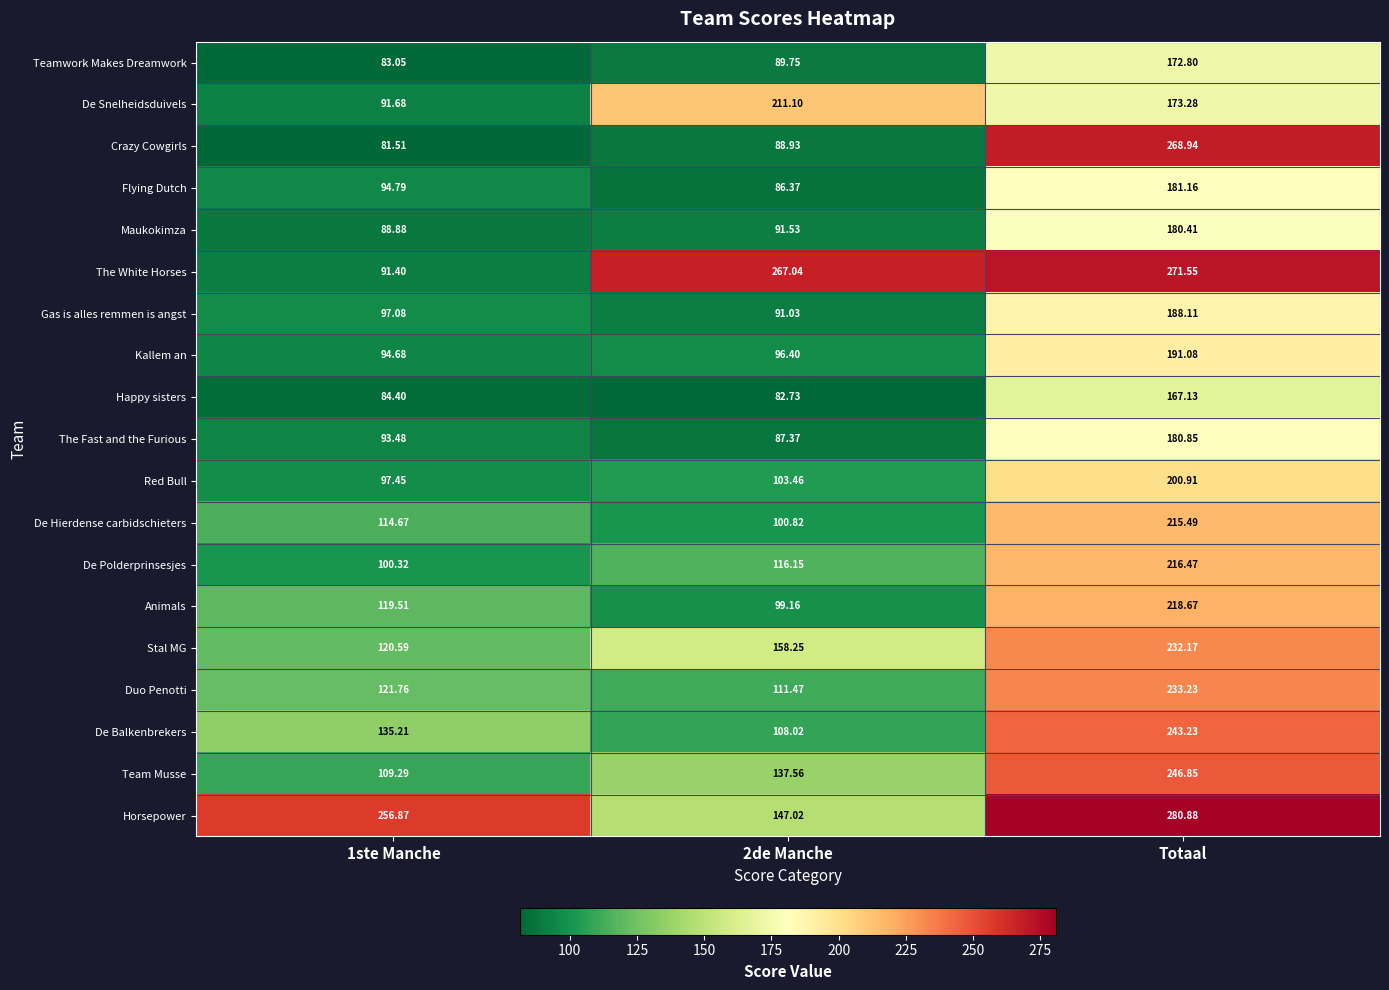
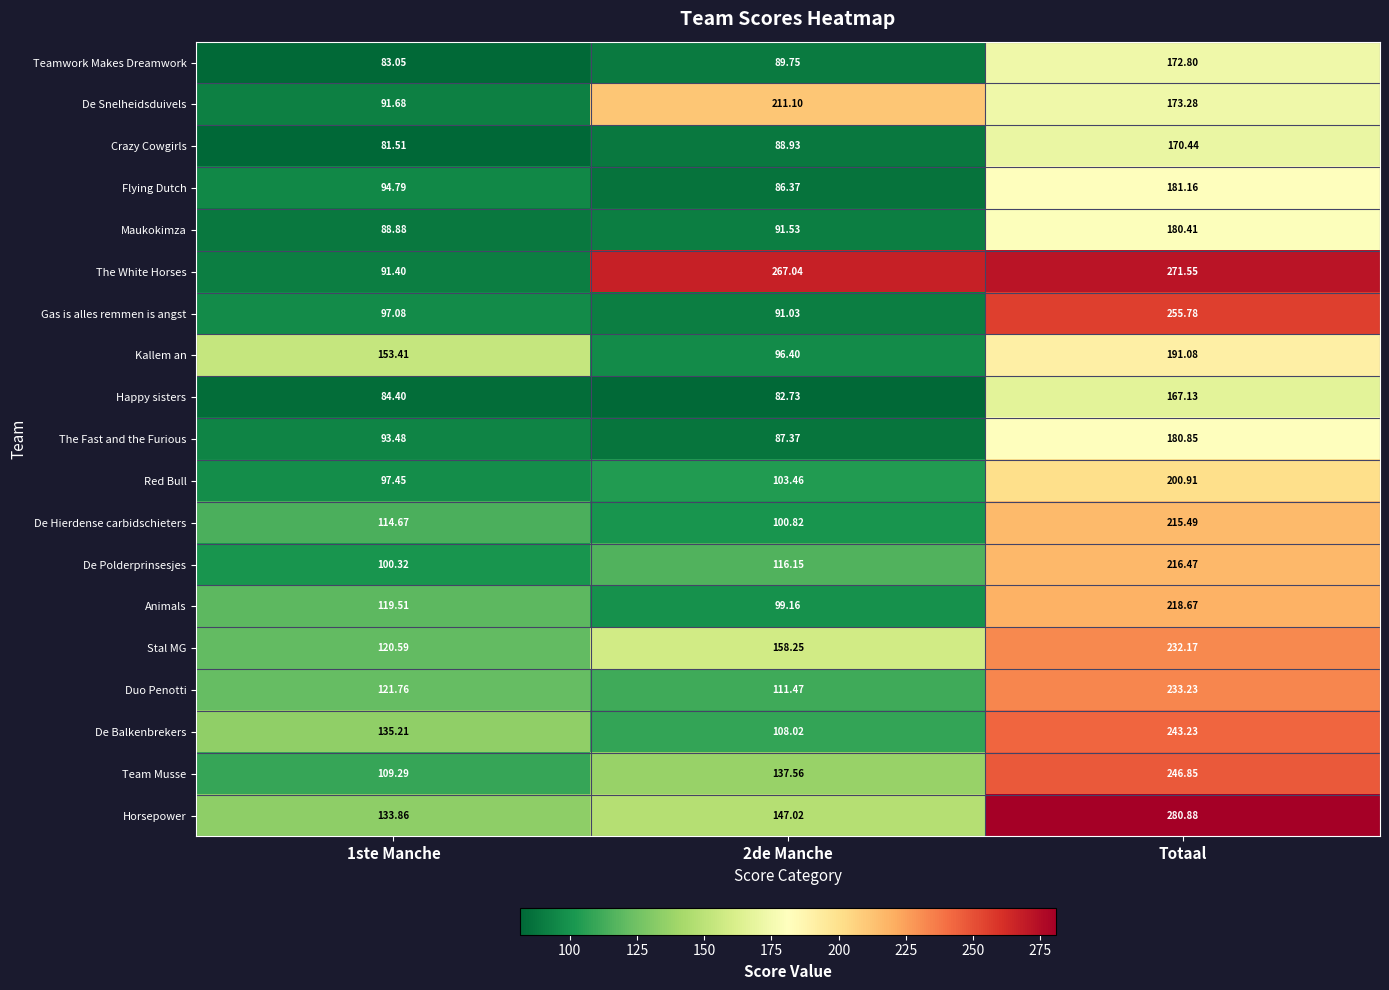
Crazy Cowgirls, Totaal: 268.94 -> 170.44
Gas is alles remmen is angst, Totaal: 188.11 -> 255.78
Kallem an, 1ste Manche: 94.68 -> 153.41
Horsepower, 1ste Manche: 256.87 -> 133.86
